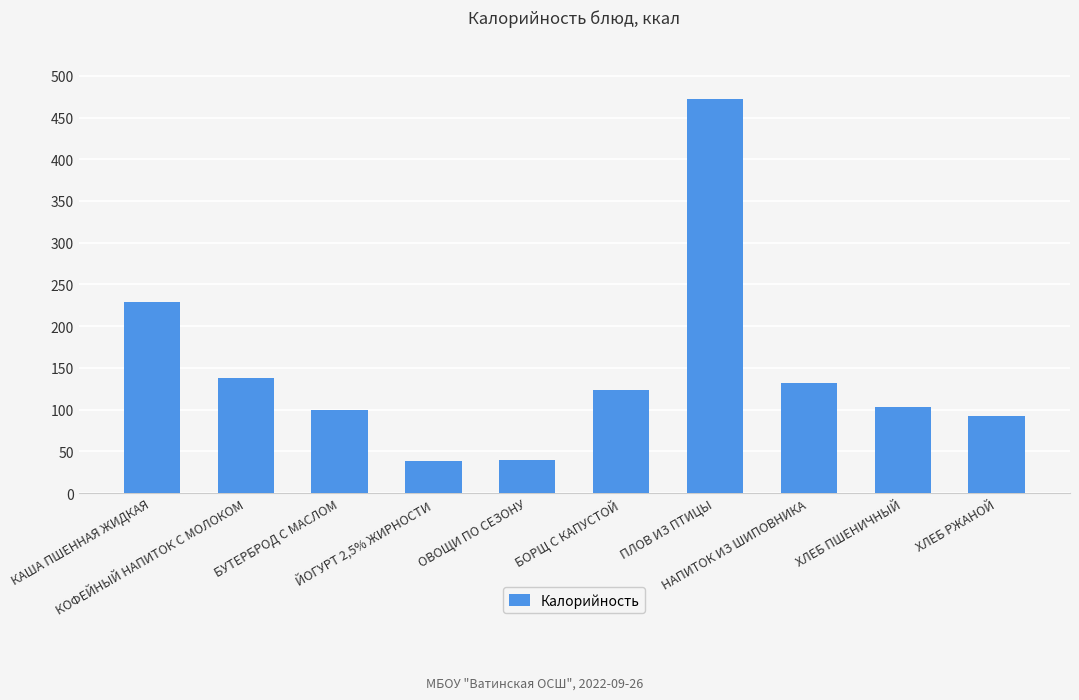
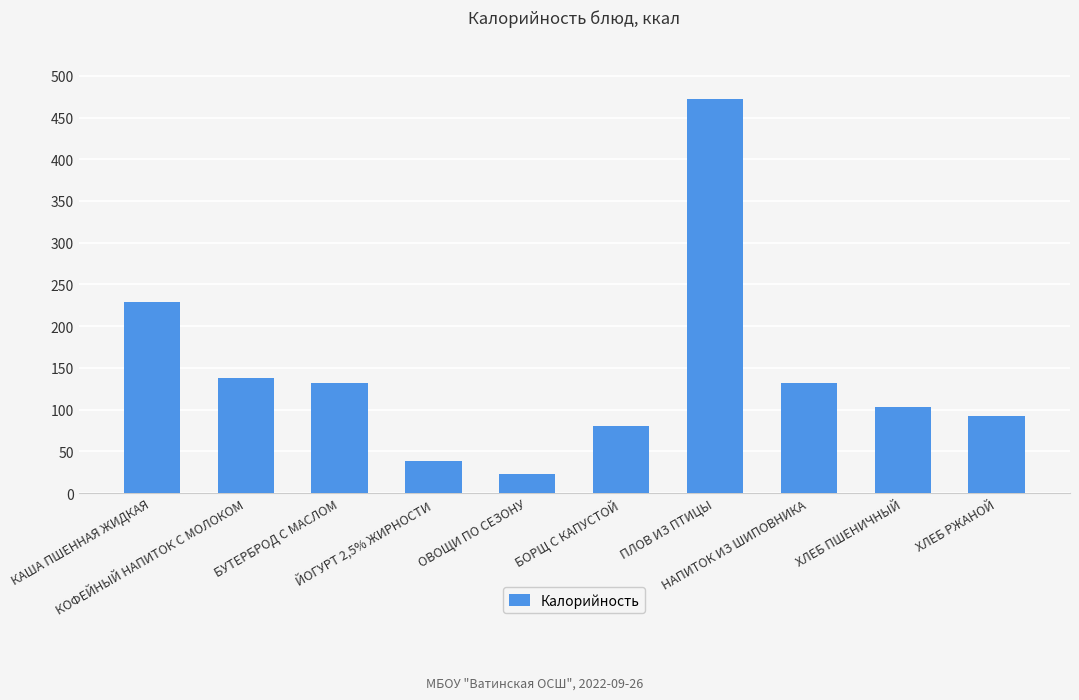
БУТЕРБРОД С МАСЛОМ: 100 -> 130
ОВОЩИ ПО СЕЗОНУ: 40 -> 20
БОРЩ С КАПУСТОЙ: 120 -> 80
